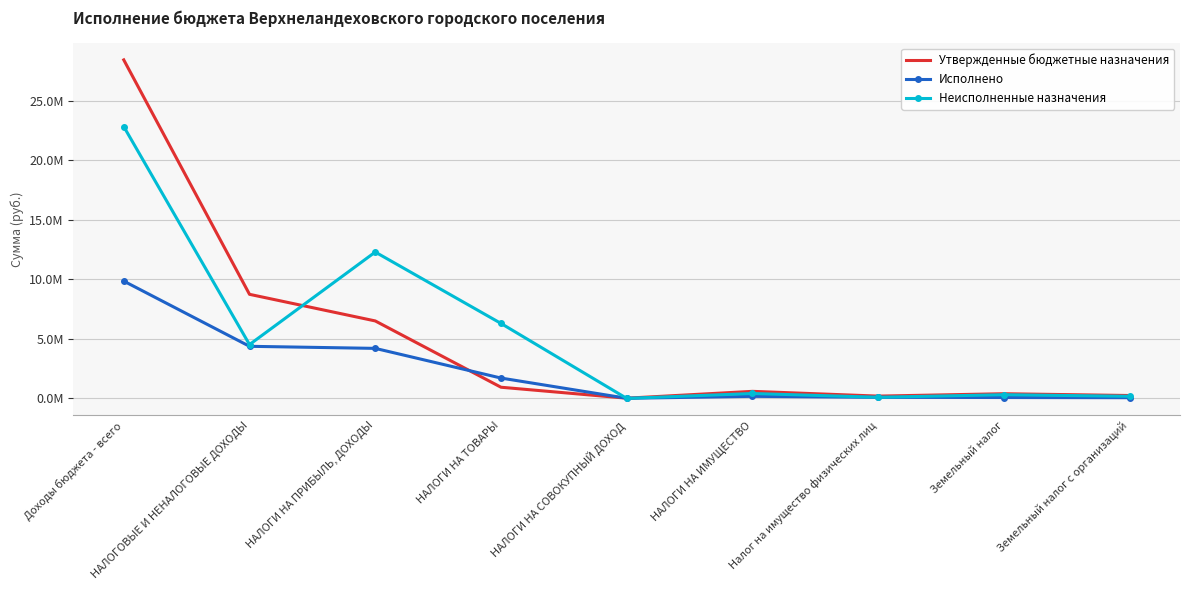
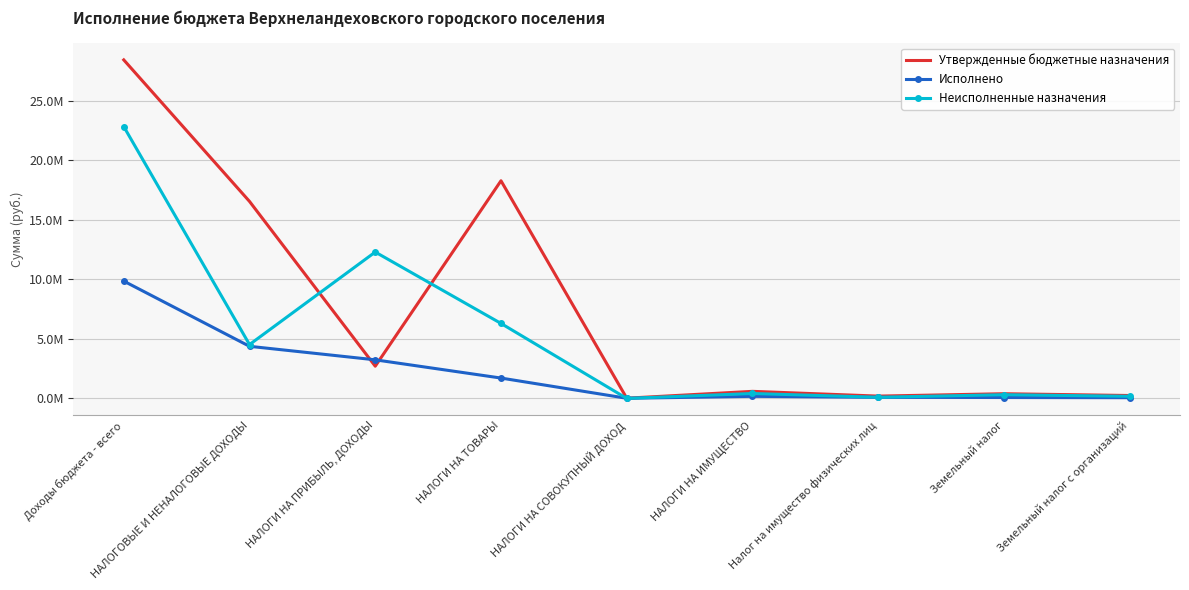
Утвержденные бюджетные назначения, НАЛОГОВЫЕ И НЕНАЛОГОВЫЕ ДОХОДЫ: 8800000 -> 16600000
Утвержденные бюджетные назначения, НАЛОГИ НА ПРИБЫЛЬ, ДОХОДЫ: 6500000 -> 2700000
Исполнено, НАЛОГИ НА ПРИБЫЛЬ, ДОХОДЫ: 4200000 -> 3200000
Утвержденные бюджетные назначения, НАЛОГИ НА ТОВАРЫ: 900000 -> 18300000
